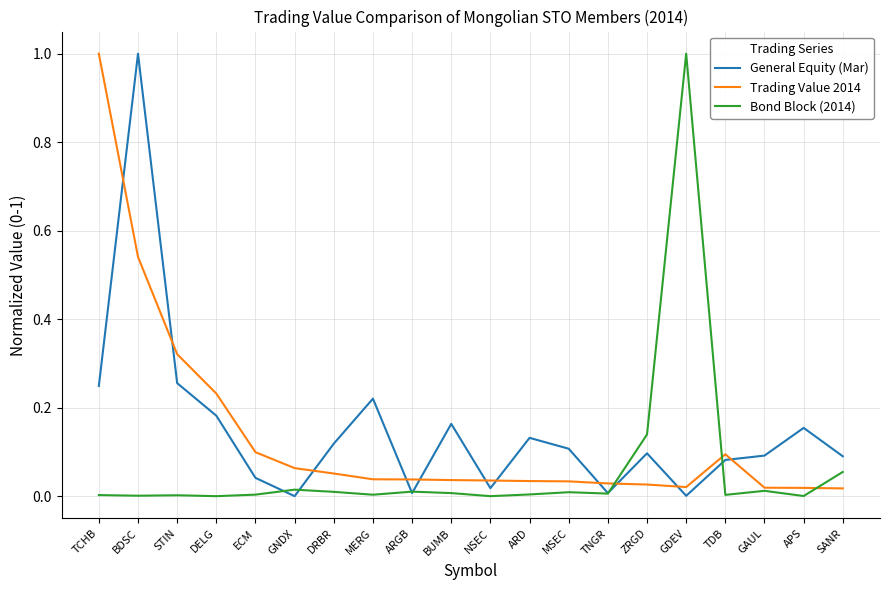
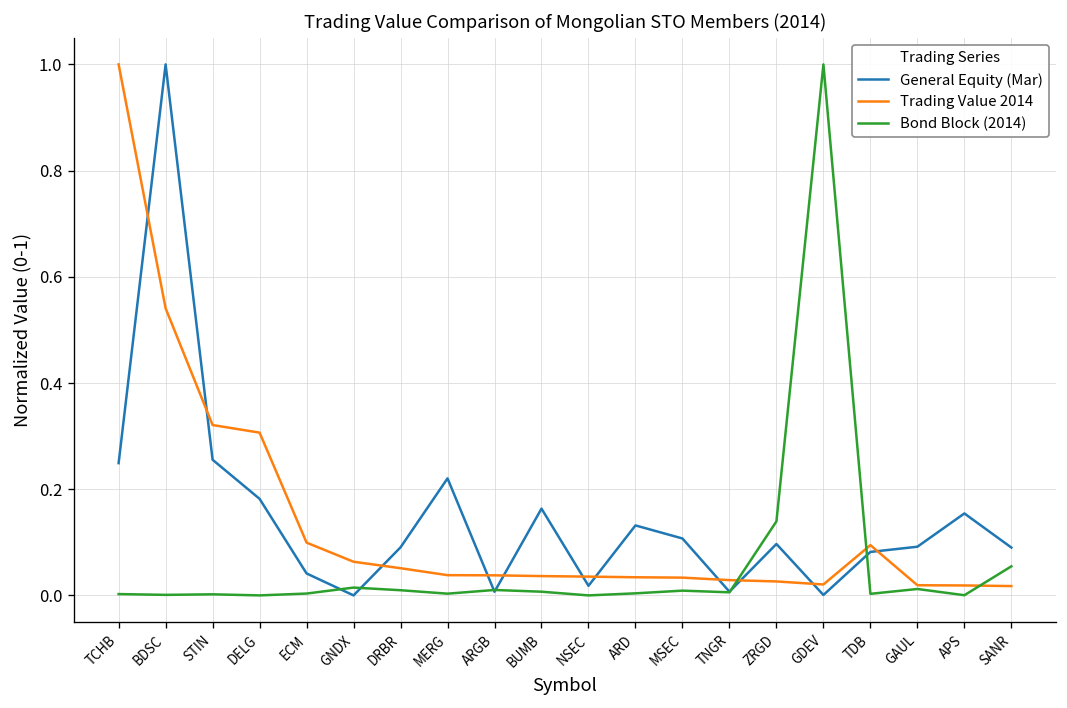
Trading Value 2014, DELG: 0.23 -> 0.31
General Equity (Mar), DRBR: 0.12 -> 0.09
